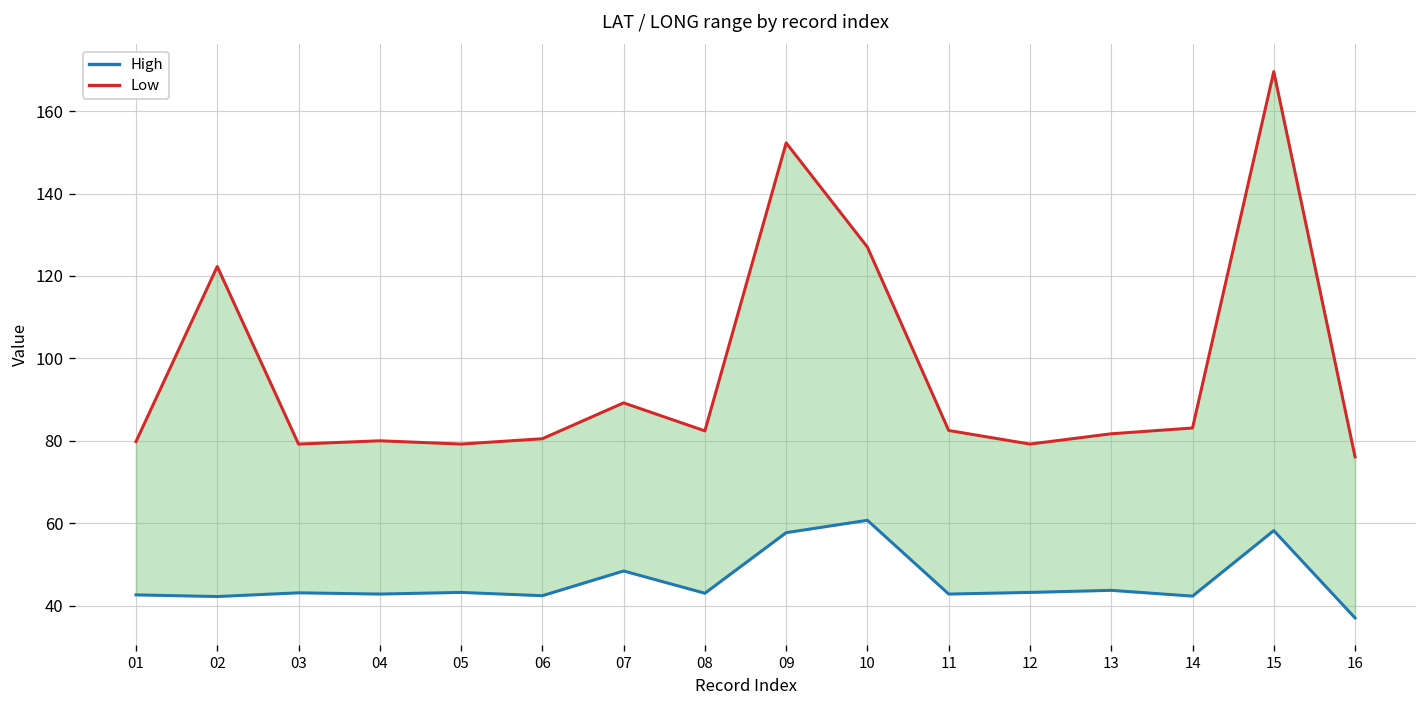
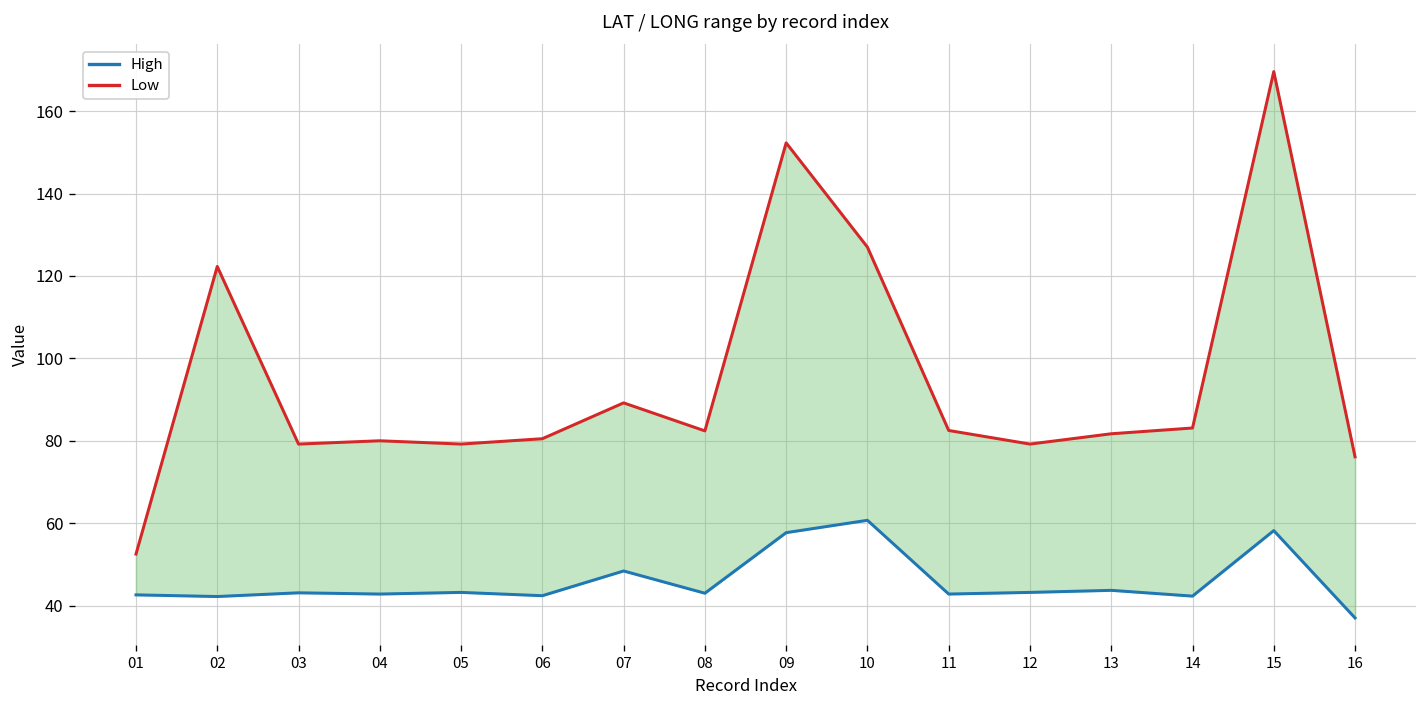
Low, 01: 80 -> 53
